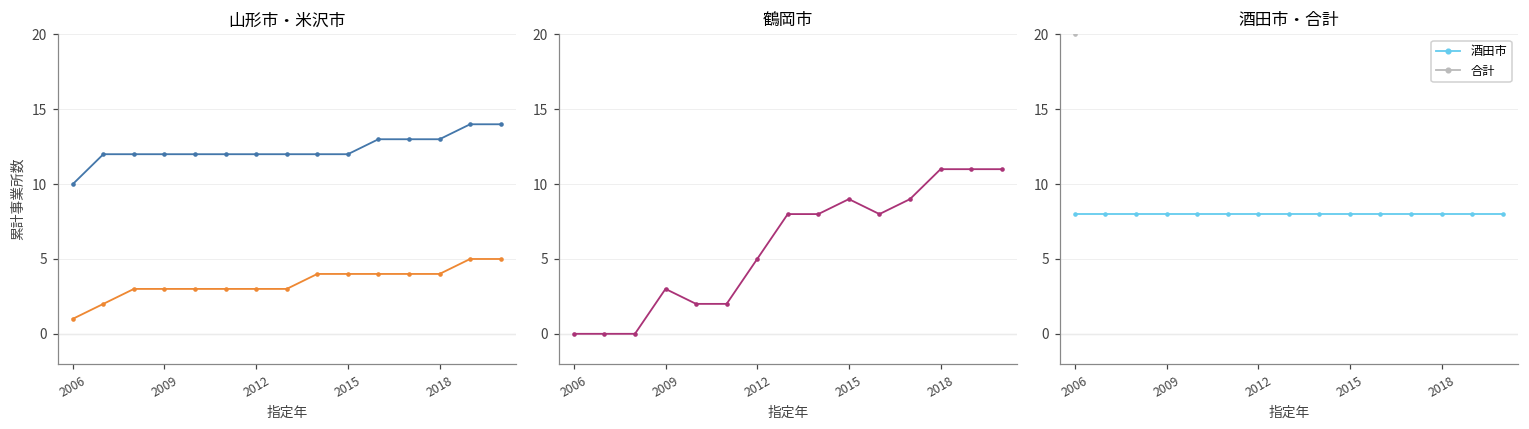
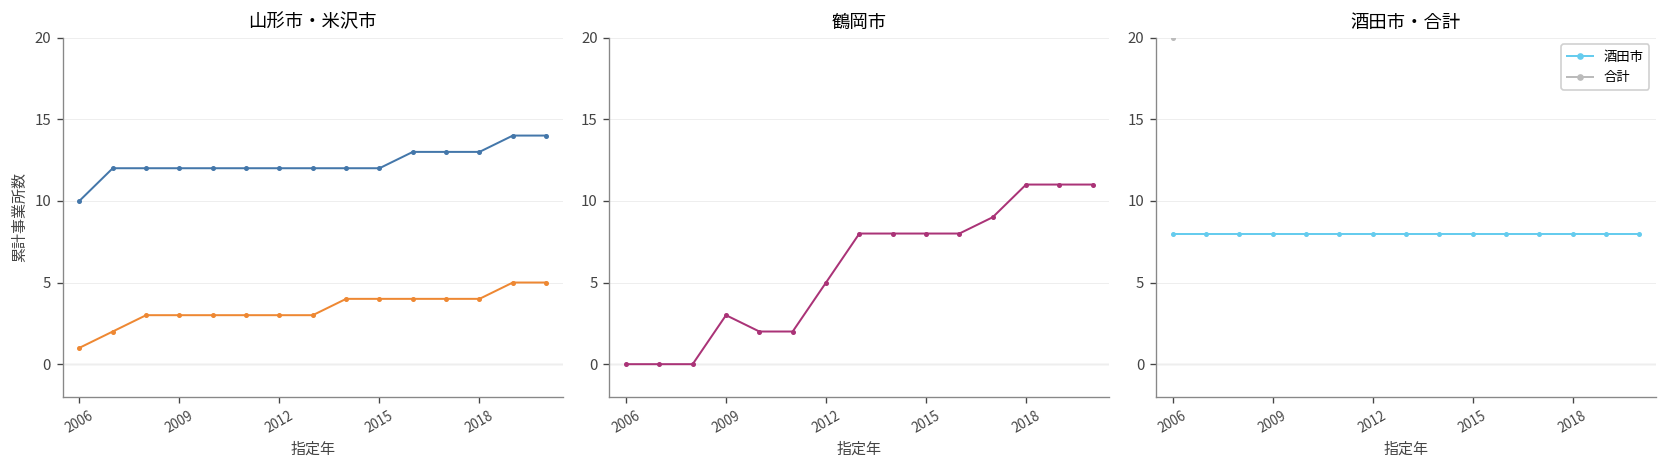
鶴岡市, 2015: 9 -> 8
